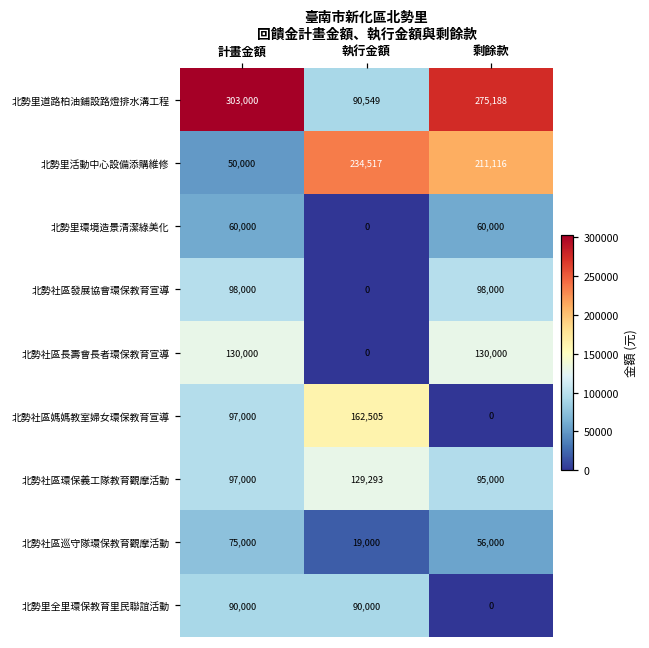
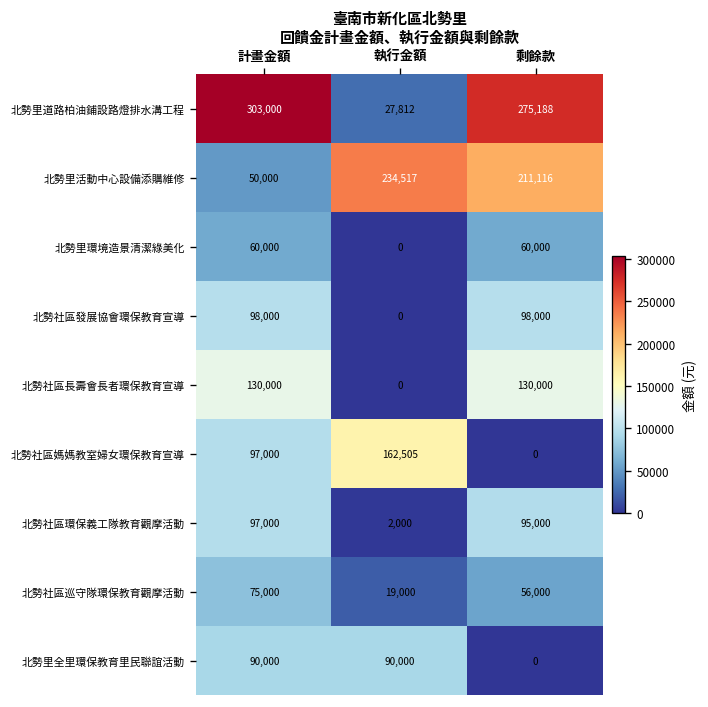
北勢里道路柏油鋪設路燈排水溝工程, 執行金額: 90,549 -> 27,812
北勢社區環保義工隊教育觀摩活動, 執行金額: 129,293 -> 2,000
